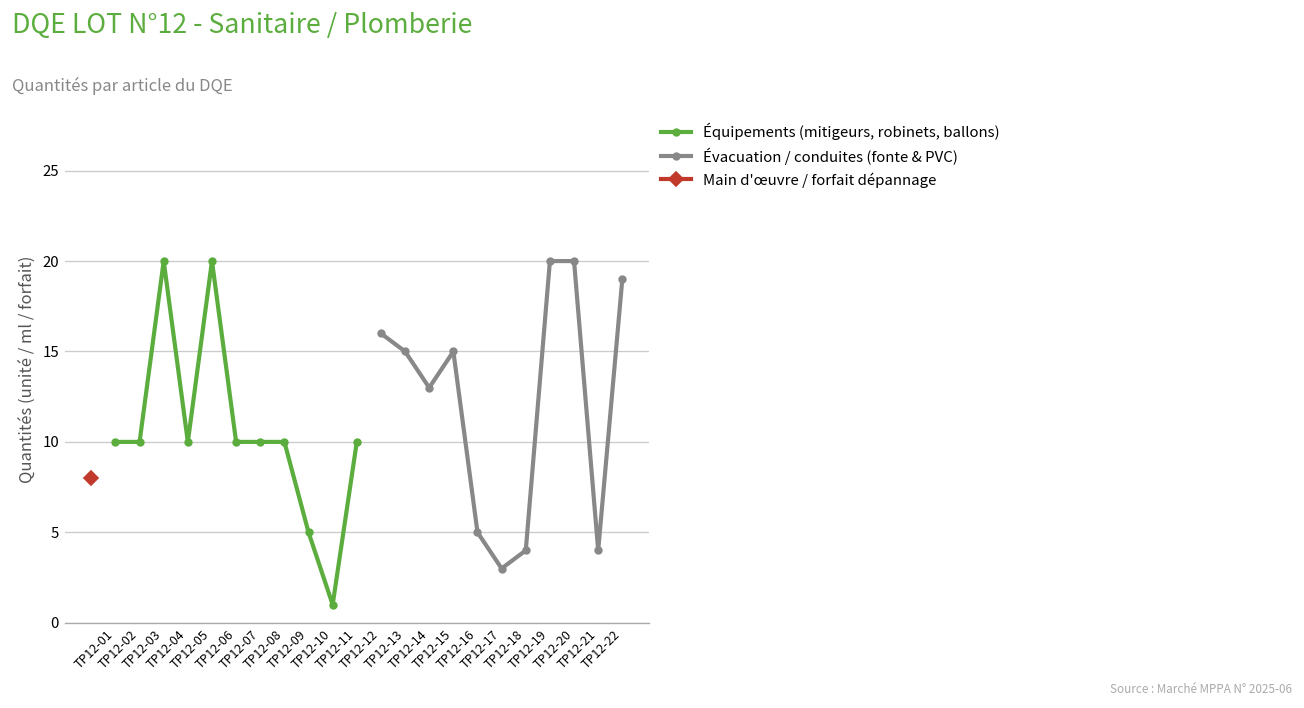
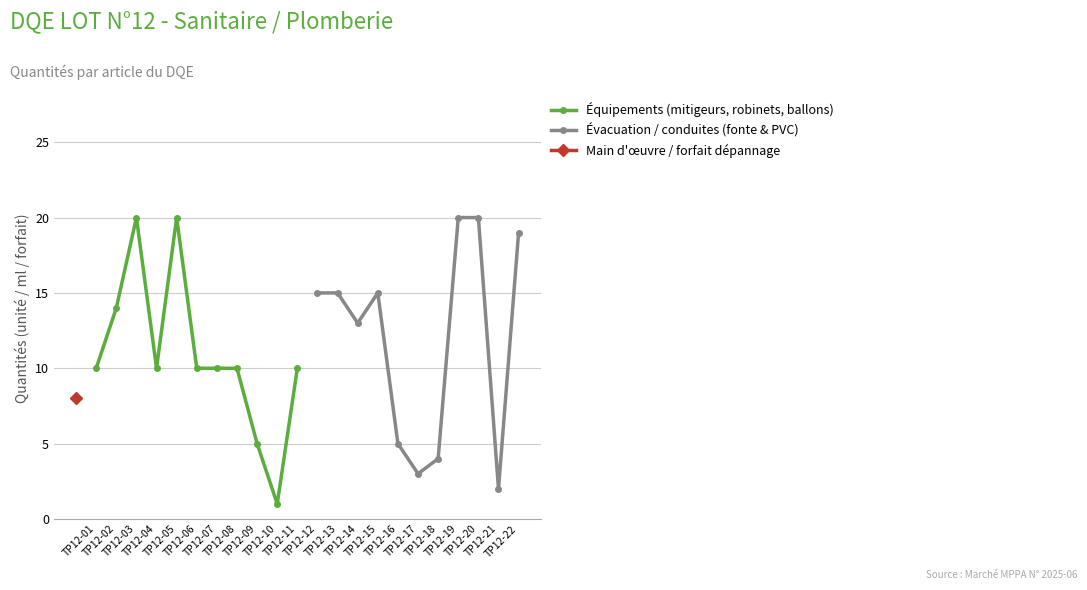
Équipements (mitigeurs, robinets, ballons), TP12-02: 10 -> 14
Évacuation / conduites (fonte & PVC), TP12-12: 16 -> 15
Évacuation / conduites (fonte & PVC), TP12-21: 4 -> 2
